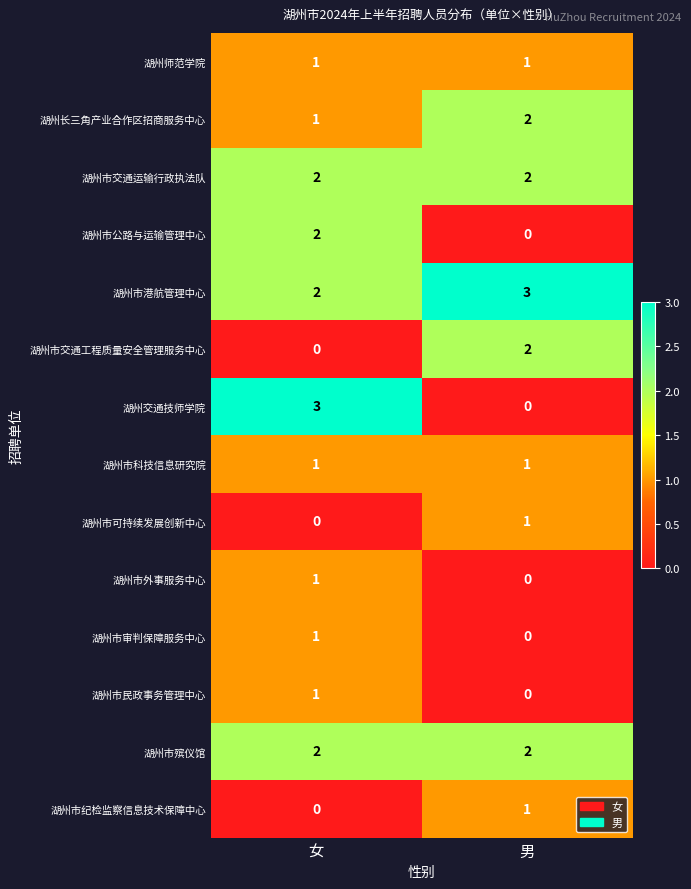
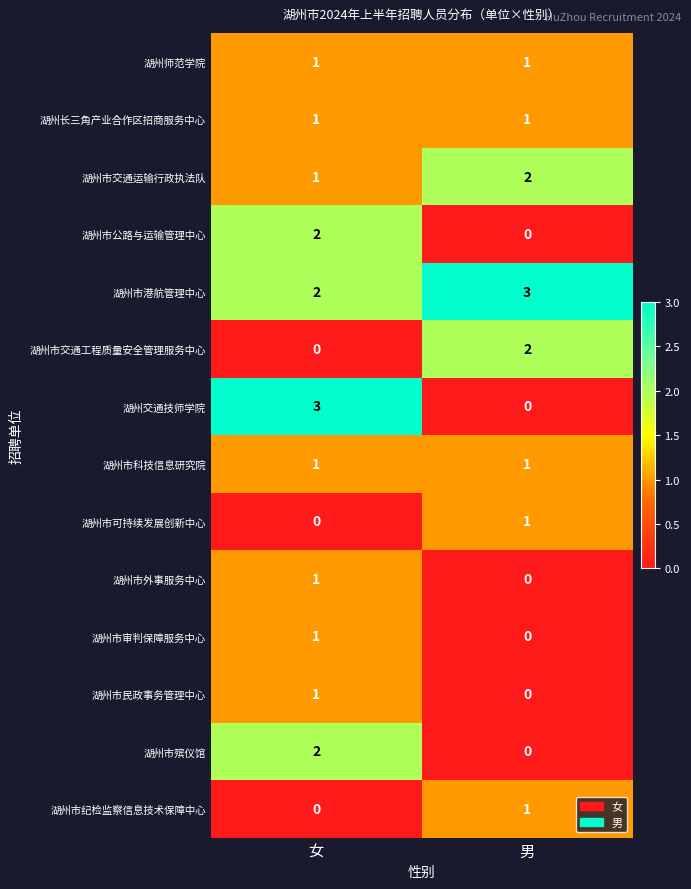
湖州长三角产业合作区招商服务中心, 男: 2 -> 1
湖州市交通运输行政执法队, 女: 2 -> 1
湖州市殡仪馆, 男: 2 -> 0
